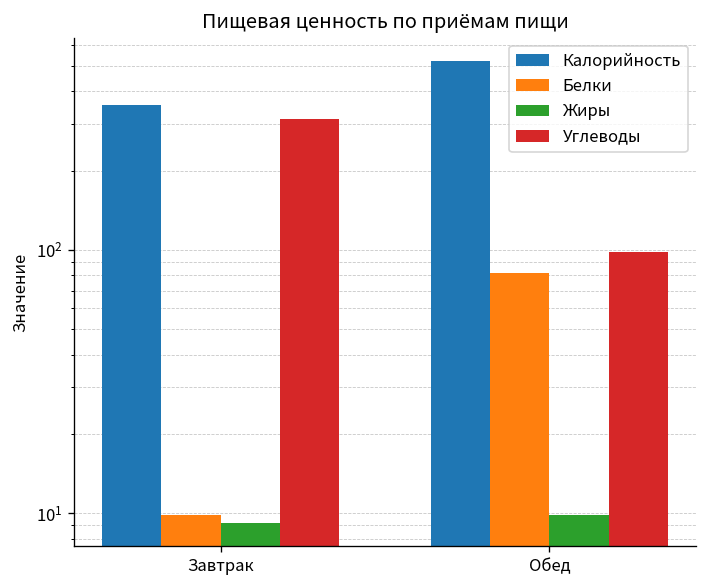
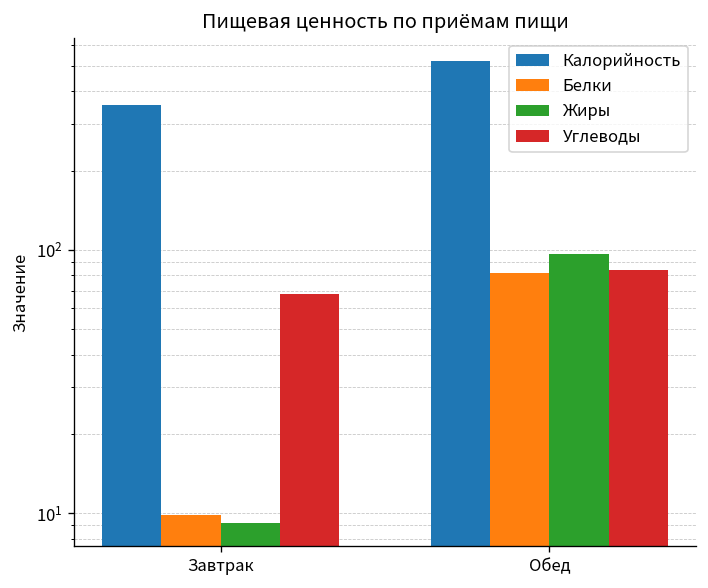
Углеводы, Завтрак: 310 -> 68
Жиры, Обед: 10 -> 100
Углеводы, Обед: 100 -> 84
